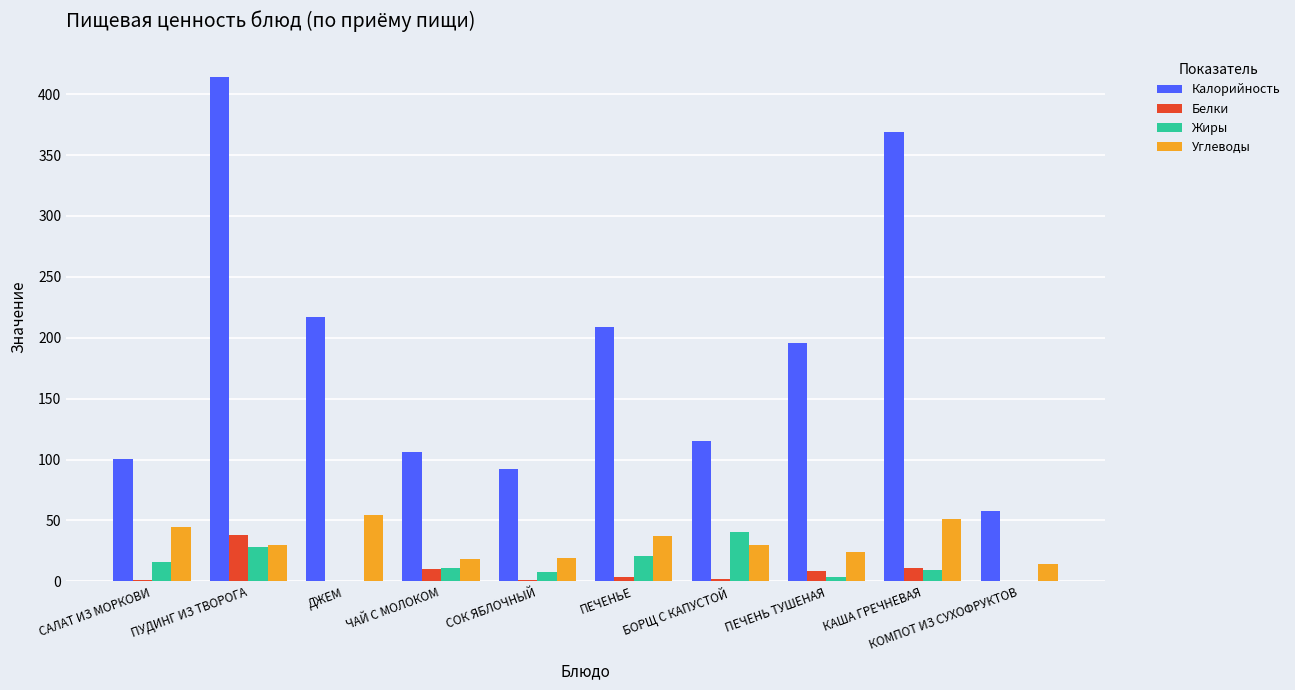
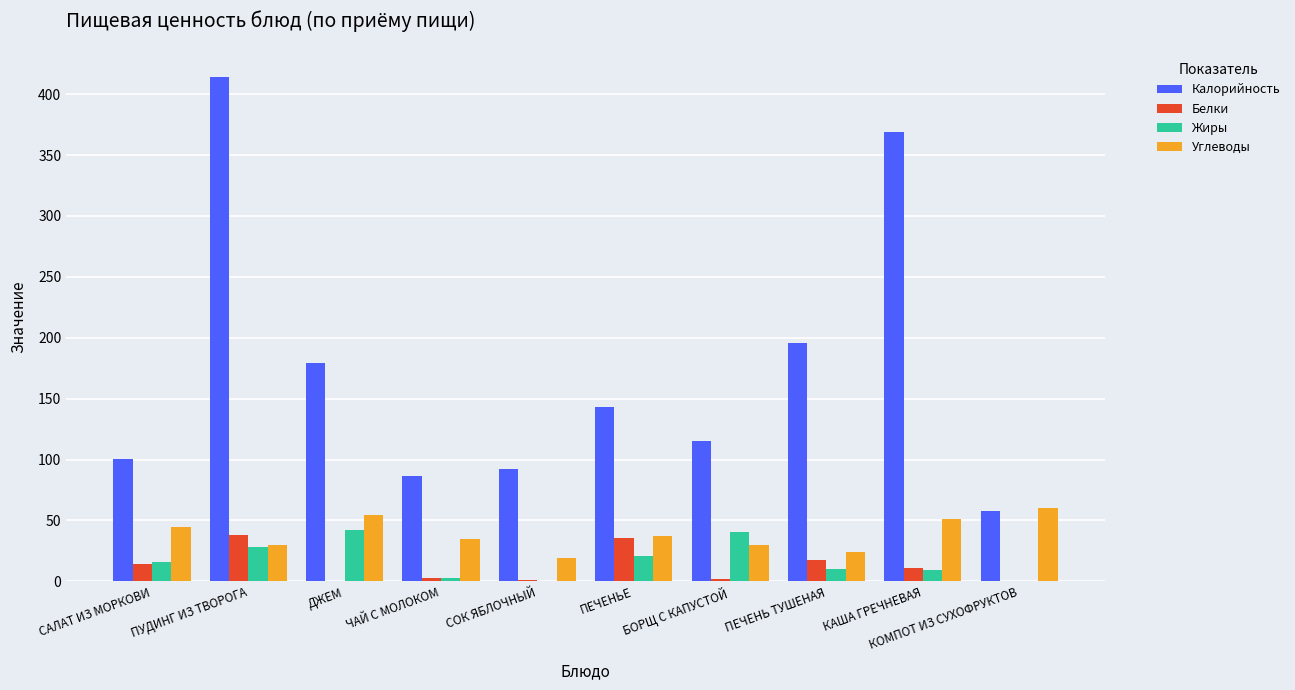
Белки, САЛАТ ИЗ МОРКОВИ: 1 -> 14
Калорийность, ДЖЕМ: 217 -> 179
Жиры, ДЖЕМ: 0 -> 42
Калорийность, ЧАЙ С МОЛОКОМ: 106 -> 87
Белки, ЧАЙ С МОЛОКОМ: 10 -> 3
Жиры, ЧАЙ С МОЛОКОМ: 11 -> 2
Углеводы, ЧАЙ С МОЛОКОМ: 18 -> 35
Жиры, СОК ЯБЛОЧНЫЙ: 7 -> 0
Калорийность, ПЕЧЕНЬЕ: 209 -> 143
Белки, ПЕЧЕНЬЕ: 4 -> 36
Белки, ПЕЧЕНЬ ТУШЕНАЯ: 9 -> 17
Жиры, ПЕЧЕНЬ ТУШЕНАЯ: 3 -> 10
Углеводы, КОМПОТ ИЗ СУХОФРУКТОВ: 15 -> 60
